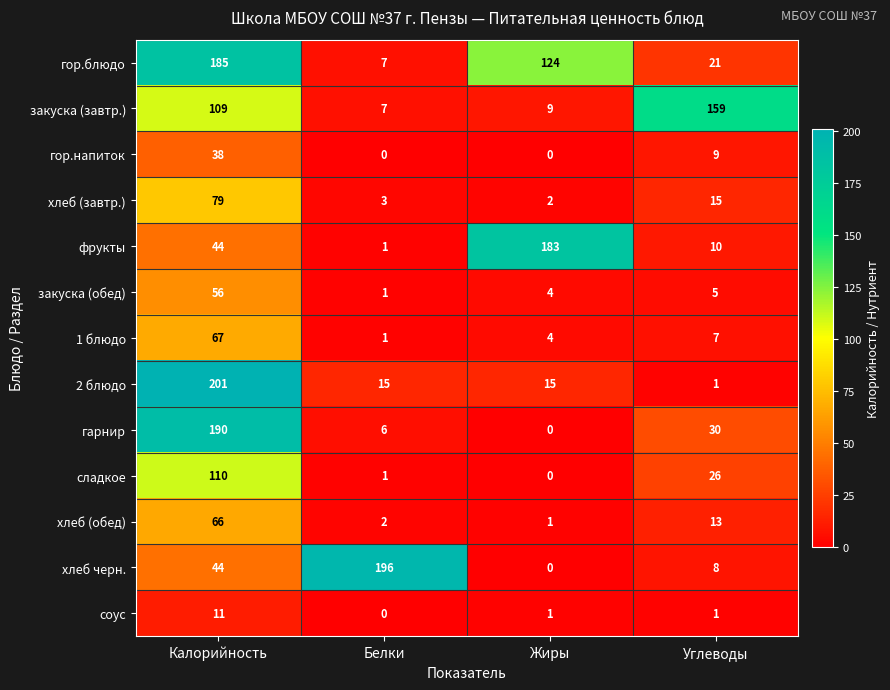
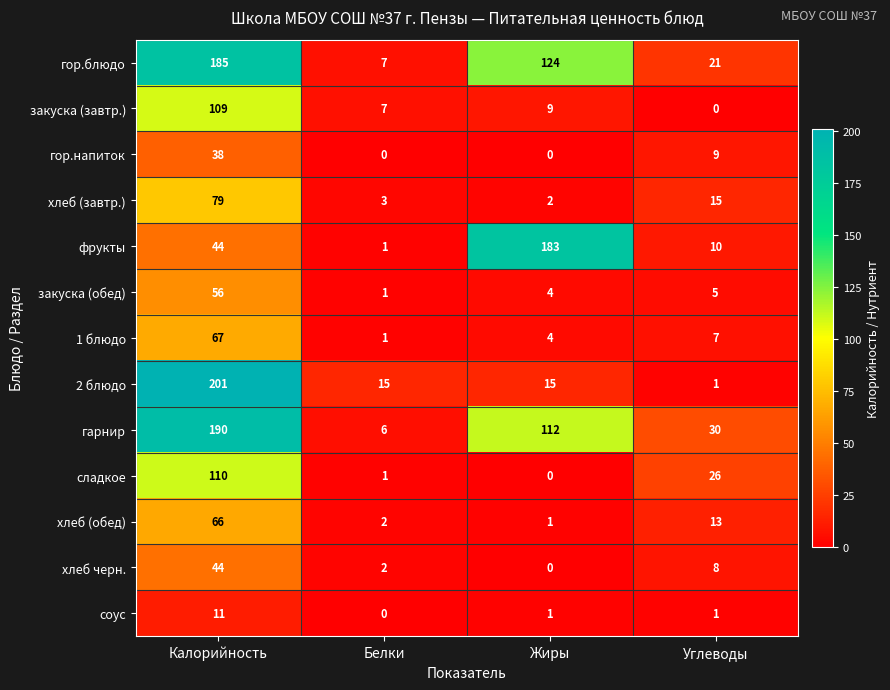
закуска (завтр.), Углеводы: 159 -> 0
гарнир, Жиры: 0 -> 112
хлеб черн., Белки: 196 -> 2
